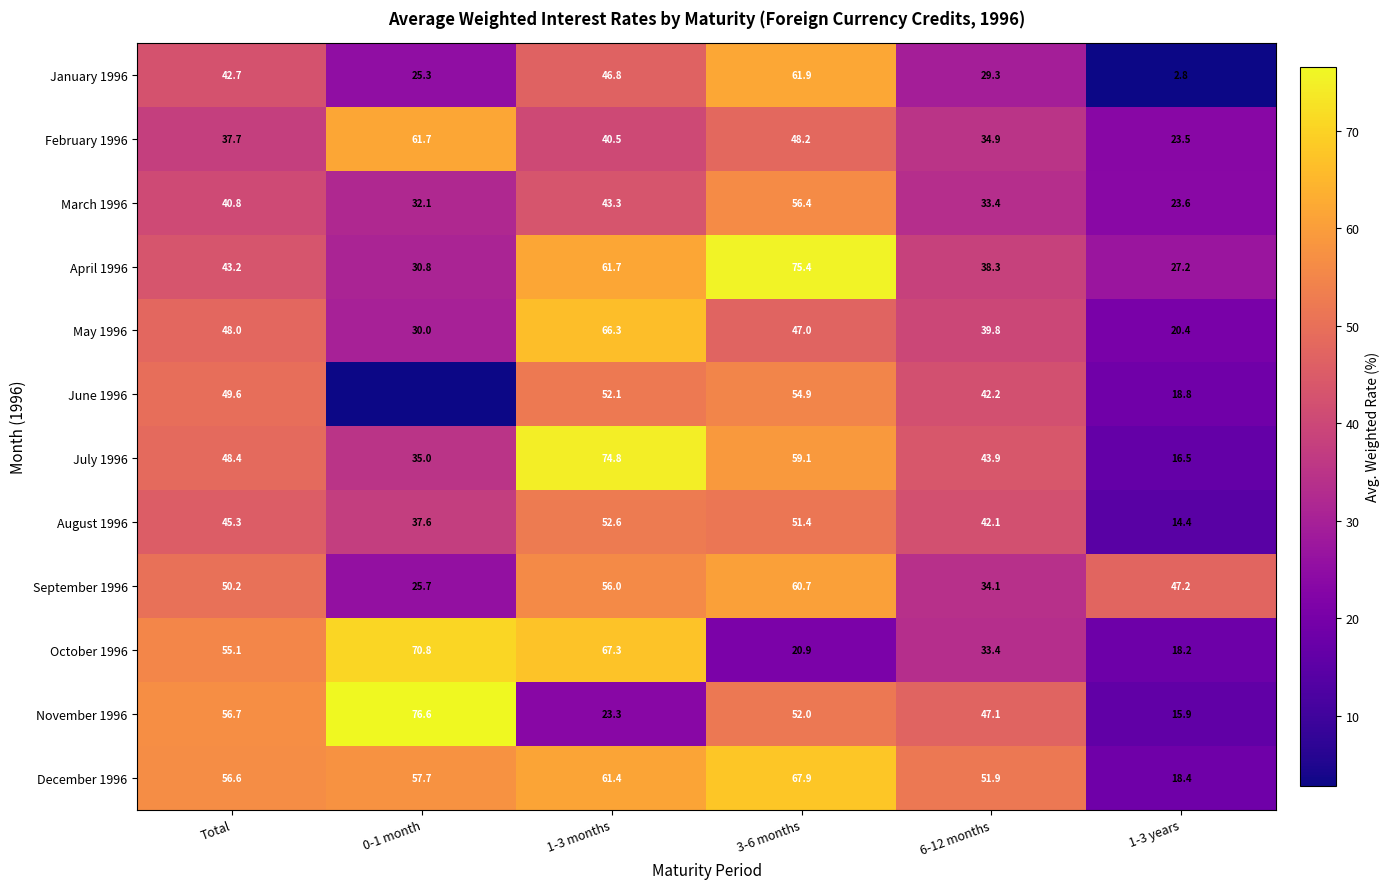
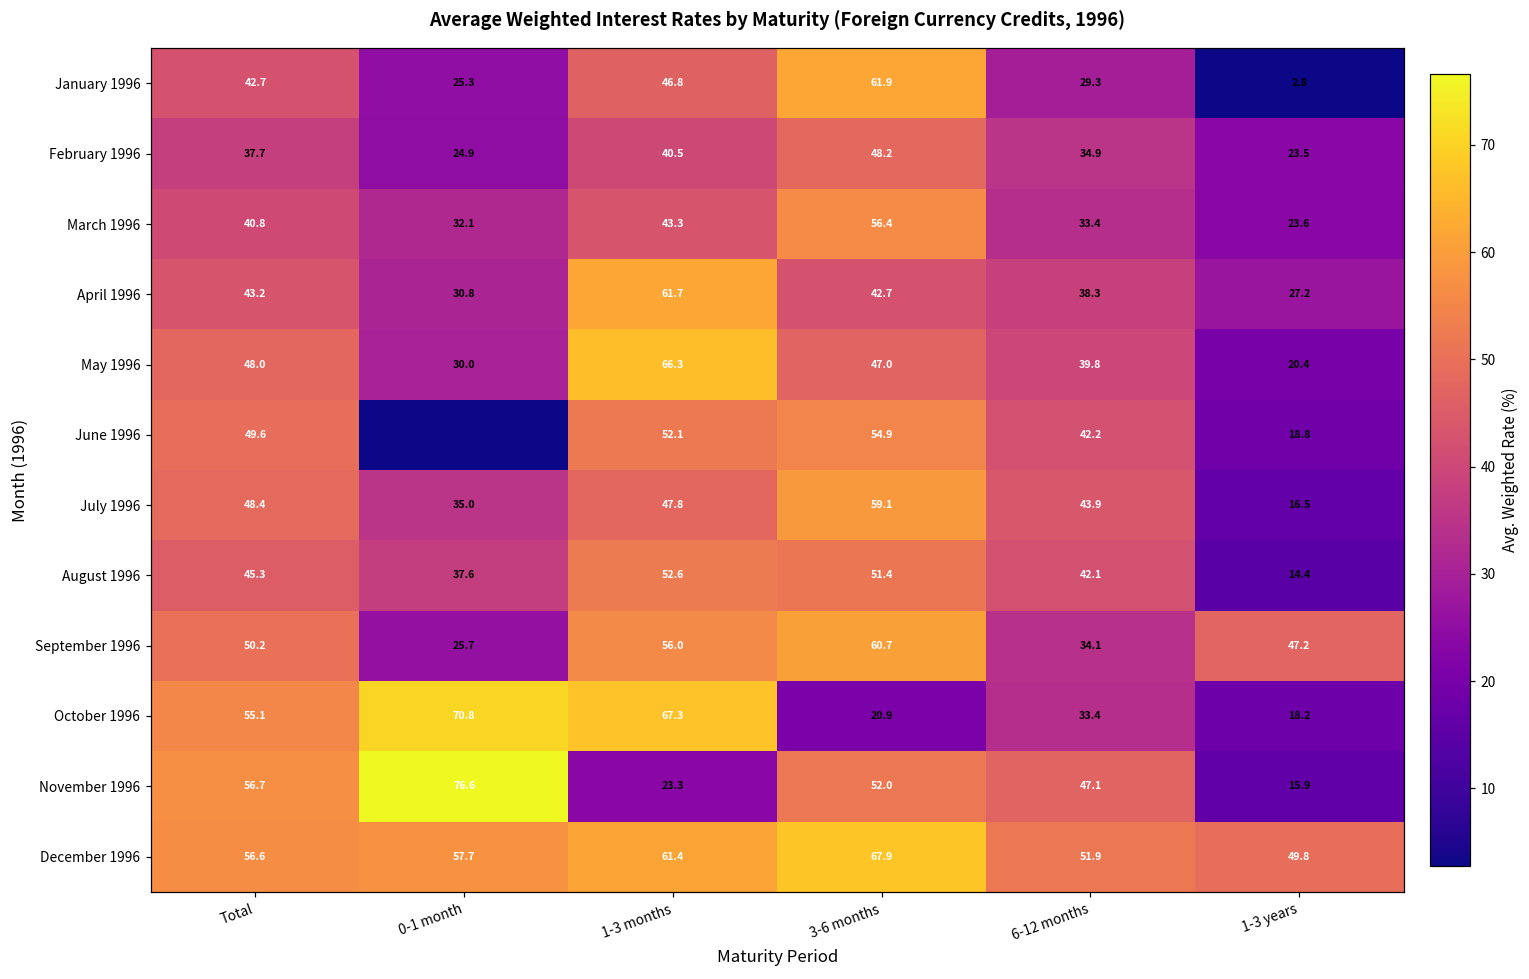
February 1996, 0-1 month: 61.7 -> 24.9
April 1996, 3-6 months: 75.4 -> 42.7
July 1996, 1-3 months: 74.8 -> 47.8
December 1996, 1-3 years: 18.4 -> 49.8
